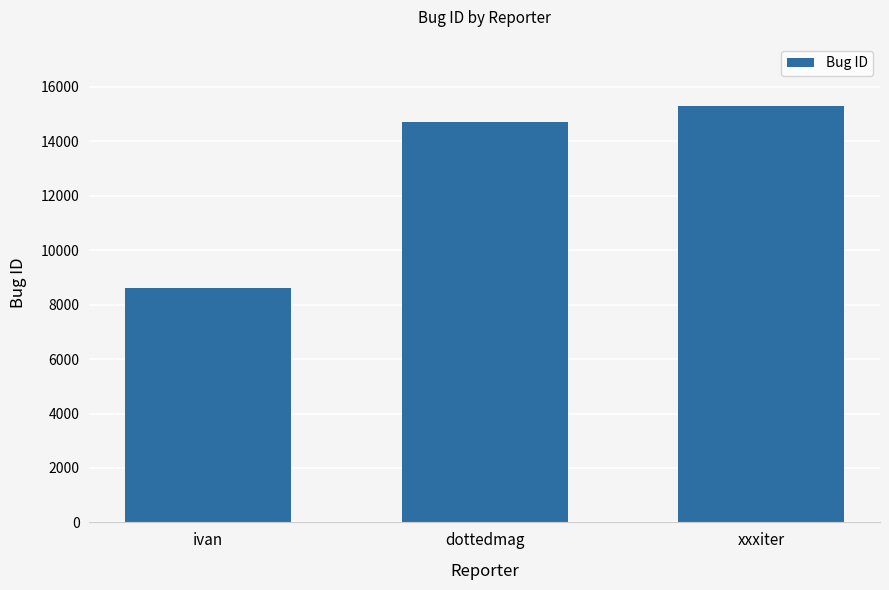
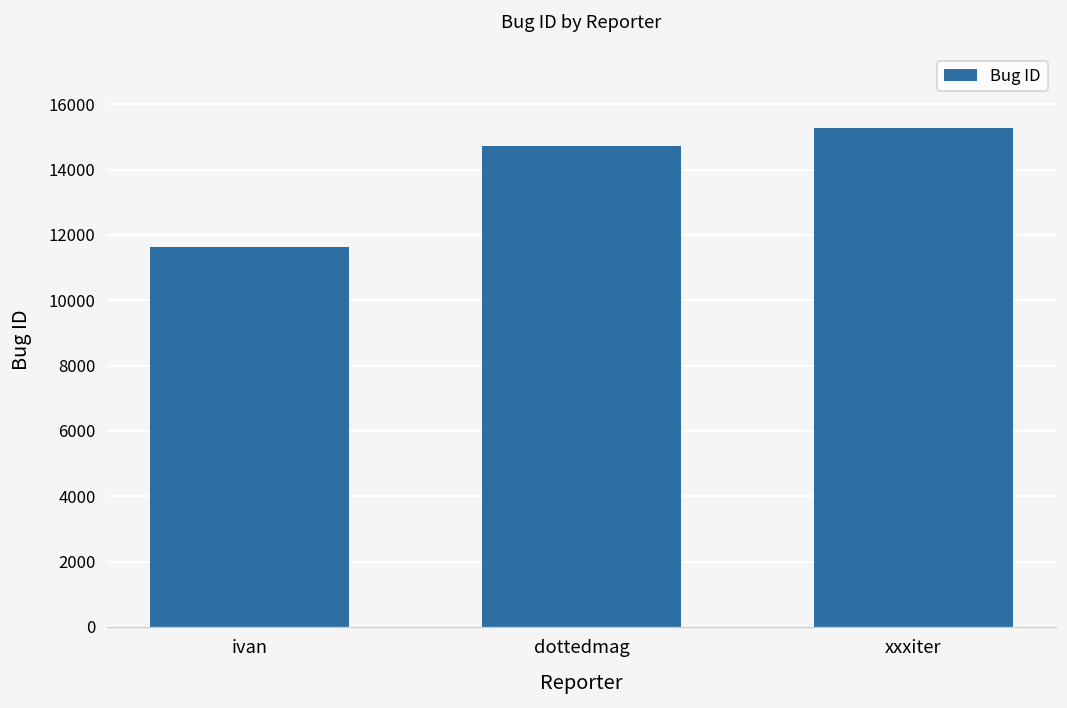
ivan: 8600 -> 11600
